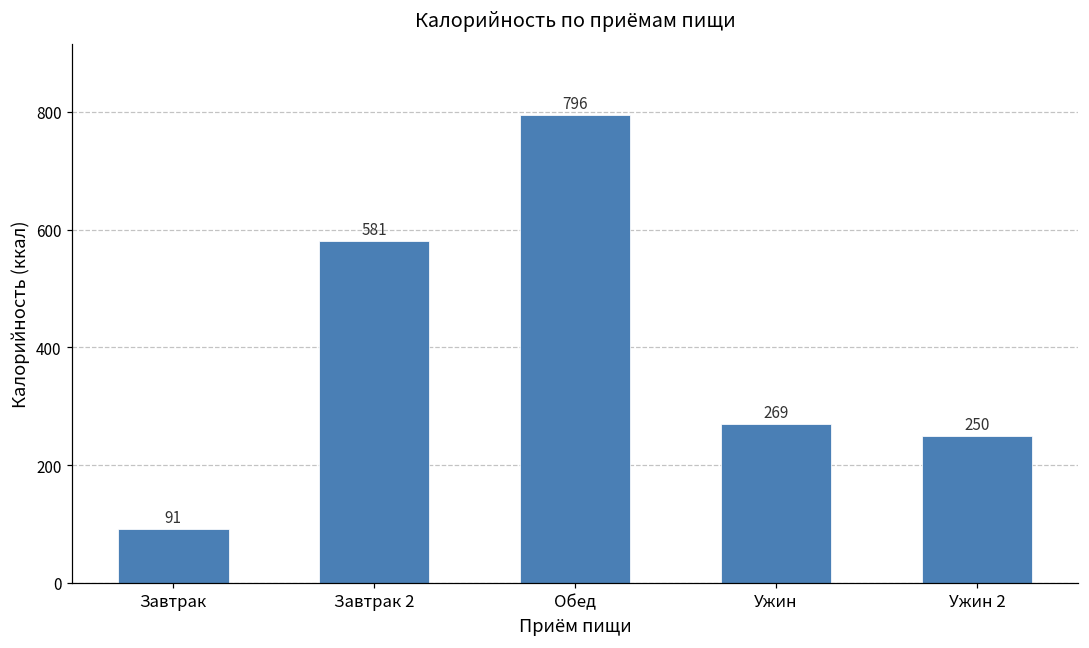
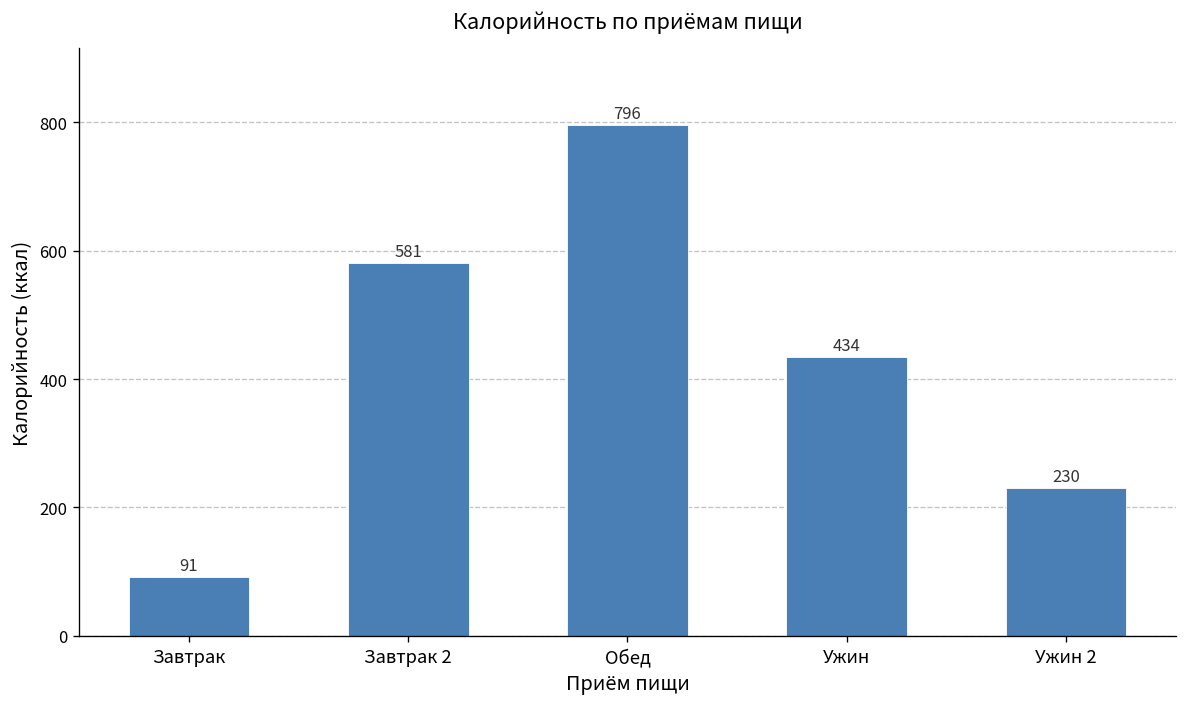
Ужин: 269 -> 434
Ужин 2: 250 -> 230
